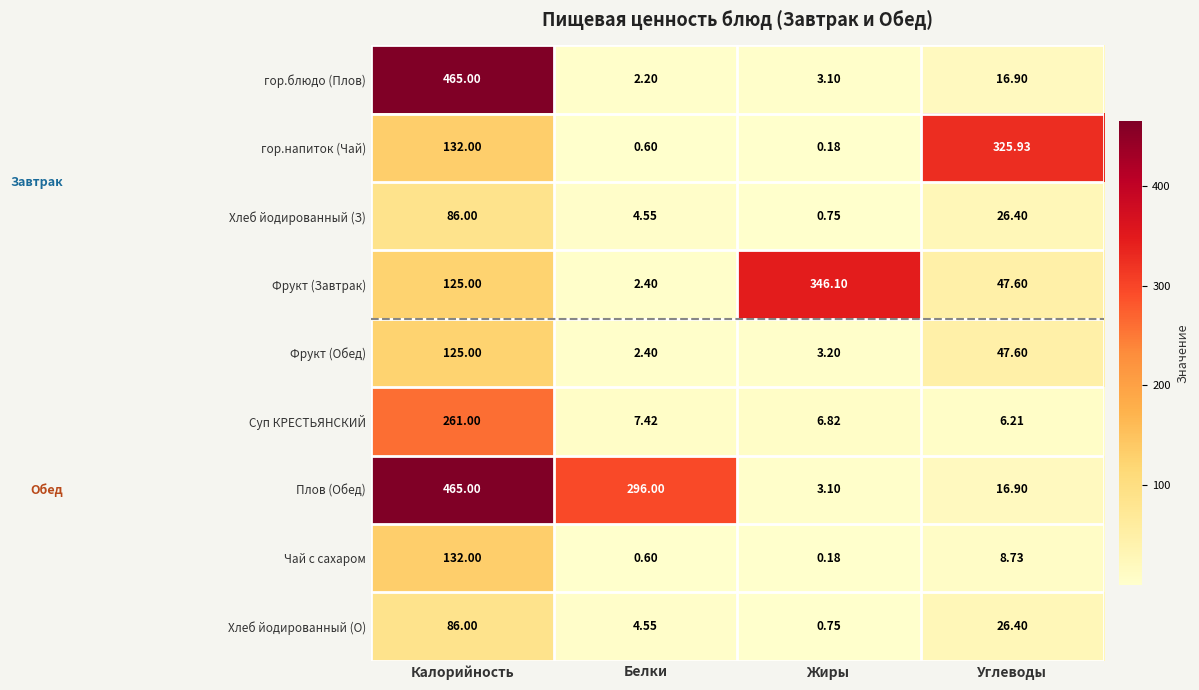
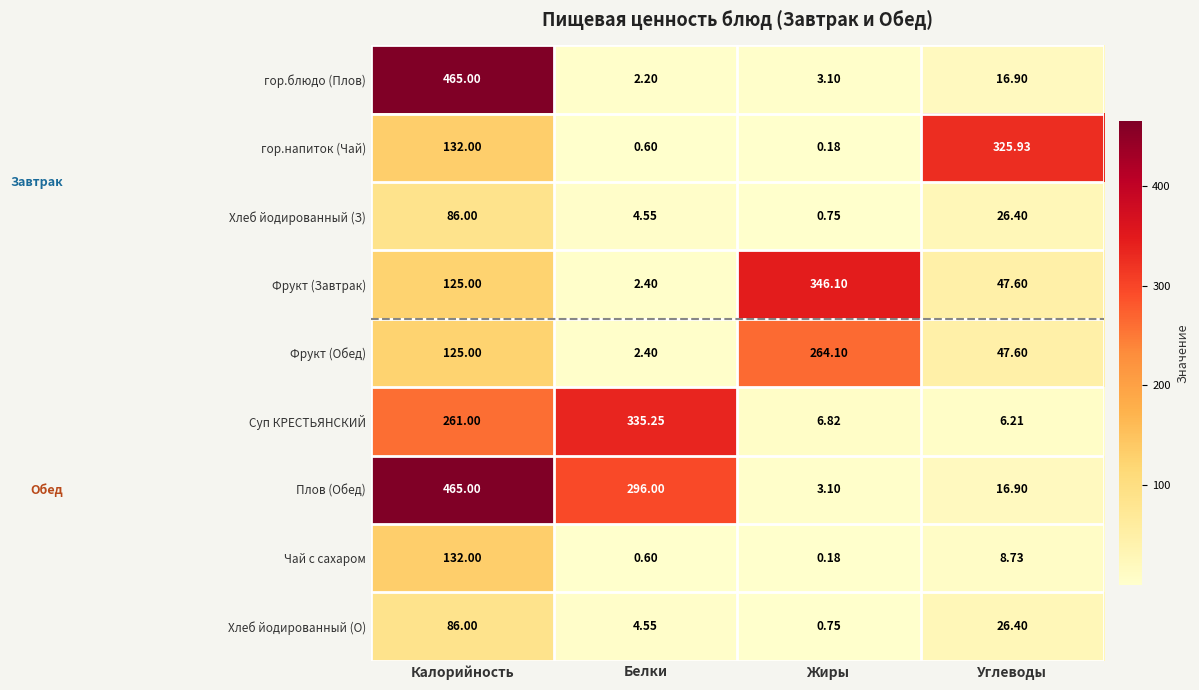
Фрукт (Обед), Жиры: 3.20 -> 264.10
Суп КРЕСТЬЯНСКИЙ, Белки: 7.42 -> 335.25
